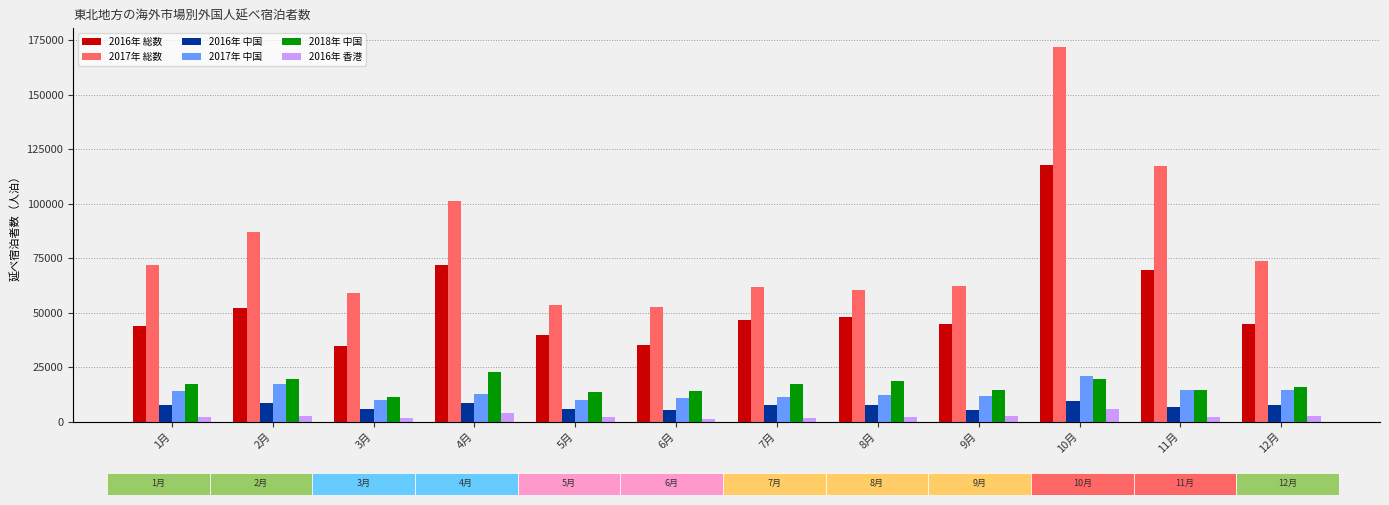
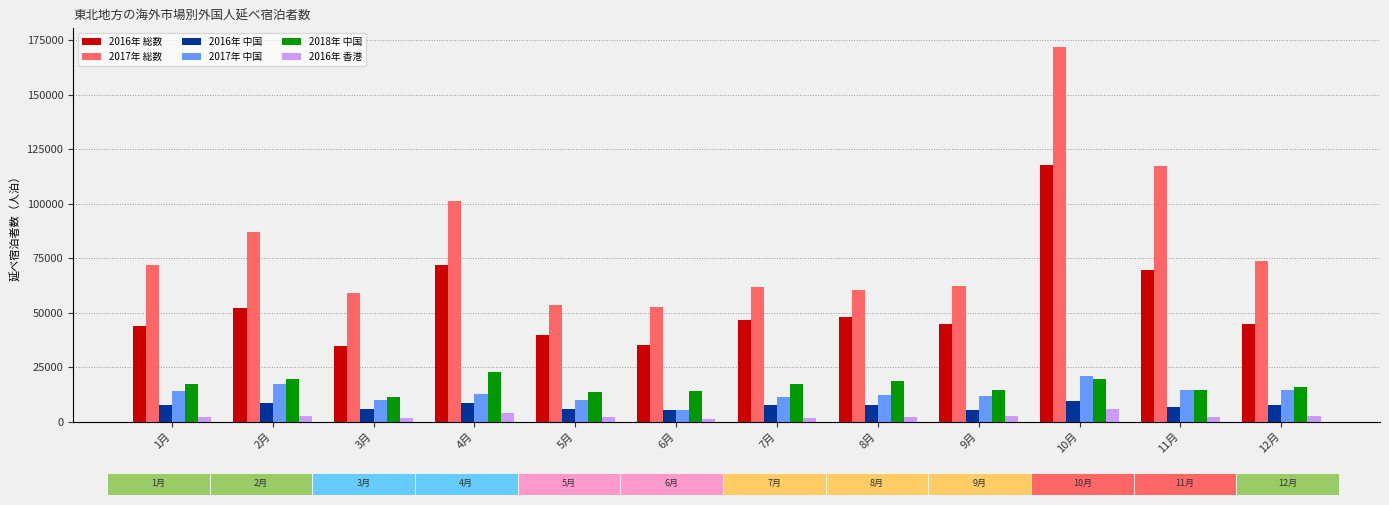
2017年 中国, 6月: 11000 -> 5000
